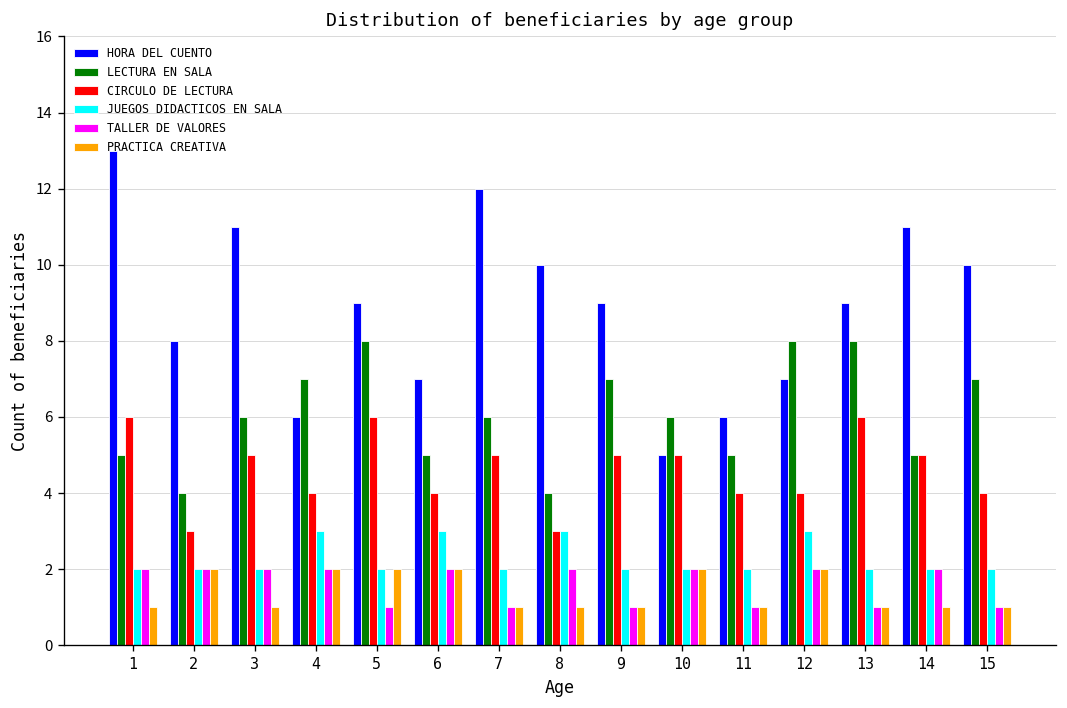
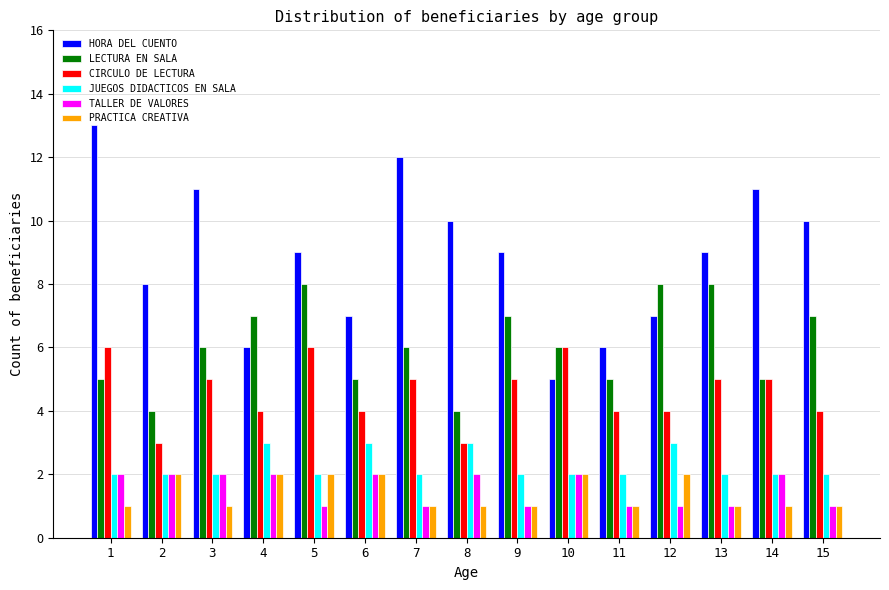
CIRCULO DE LECTURA, 10: 5 -> 6
TALLER DE VALORES, 12: 2 -> 1
CIRCULO DE LECTURA, 13: 6 -> 5
